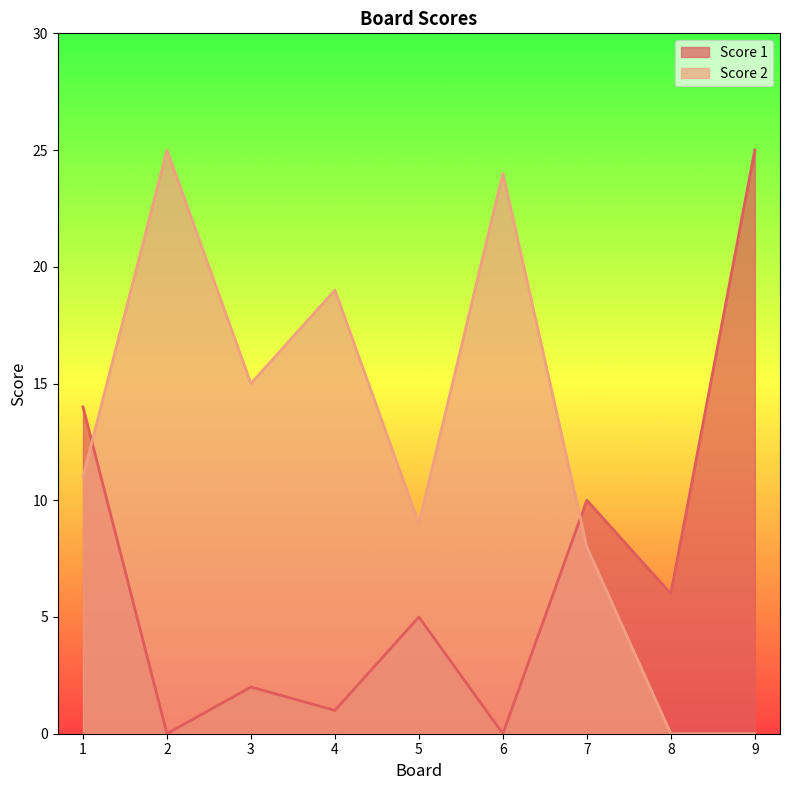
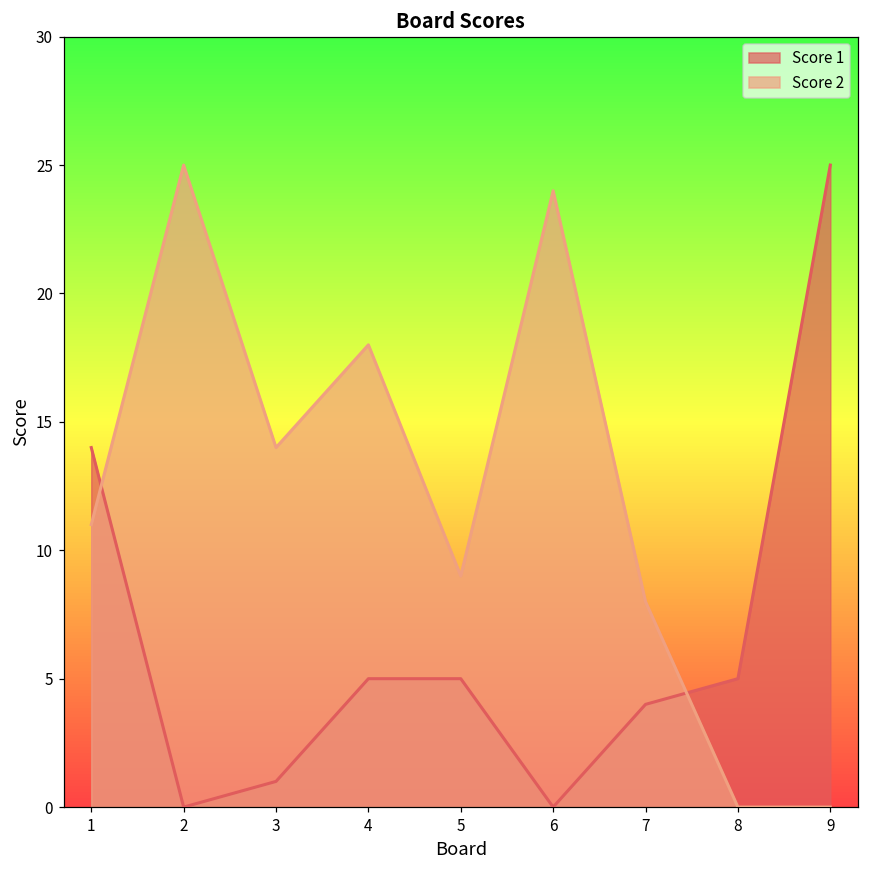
Score 1, 3: 2 -> 1
Score 2, 3: 15 -> 14
Score 1, 4: 1 -> 5
Score 2, 4: 19 -> 18
Score 1, 7: 10 -> 4
Score 1, 8: 6 -> 5
